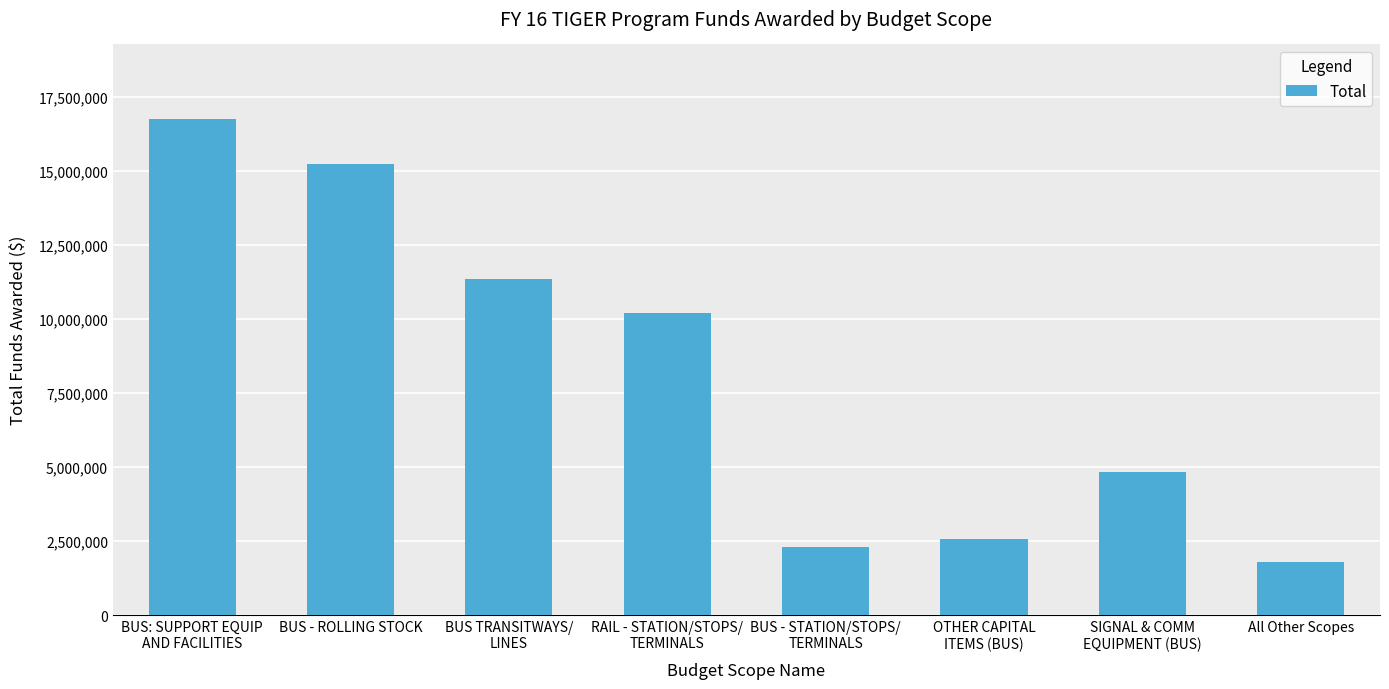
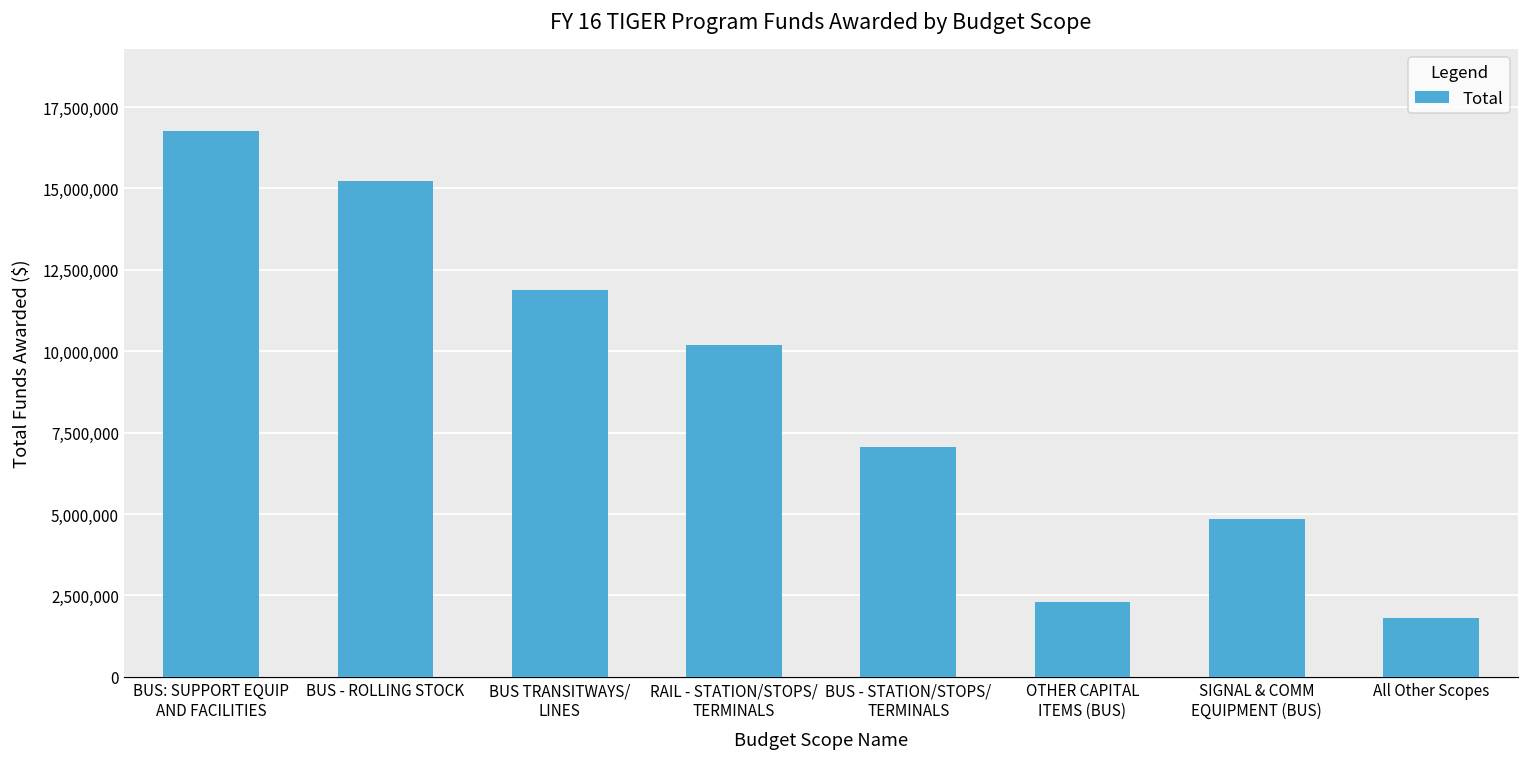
BUS TRANSITWAYS/ LINES: 11,400,000 -> 11,900,000
BUS - STATION/STOPS/ TERMINALS: 2,300,000 -> 7,100,000
OTHER CAPITAL ITEMS (BUS): 2,600,000 -> 2,300,000
